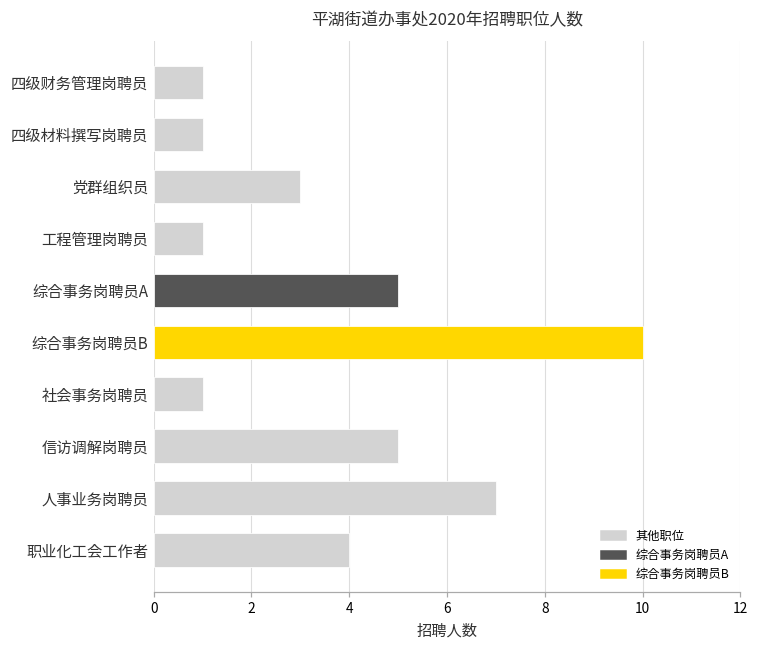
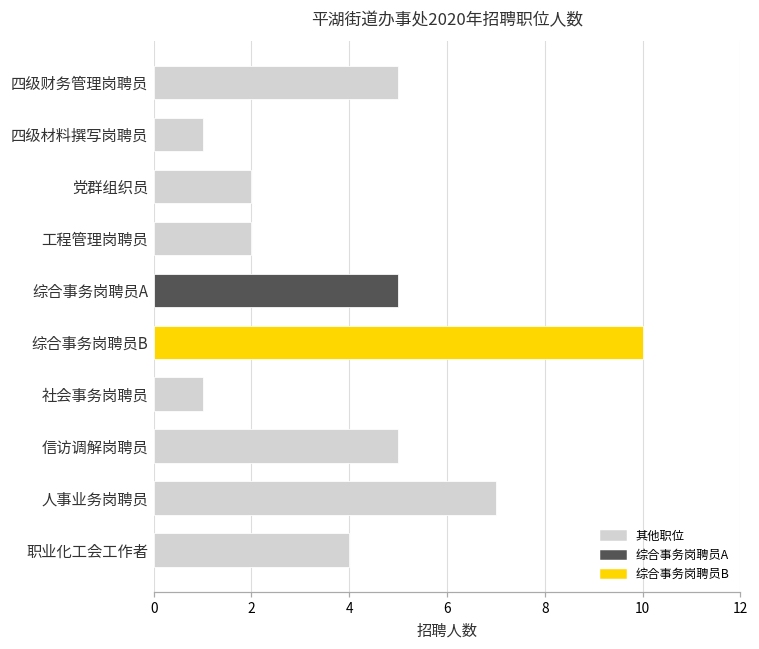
四级财务管理岗聘员: 1 -> 5
党群组织员: 3 -> 2
工程管理岗聘员: 1 -> 2
